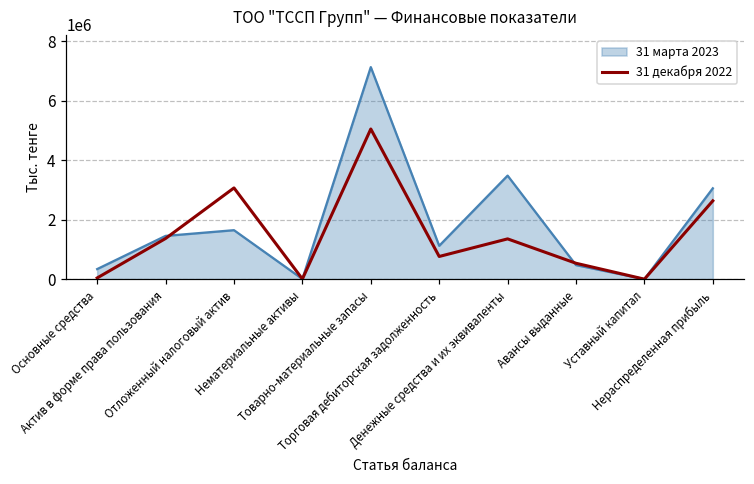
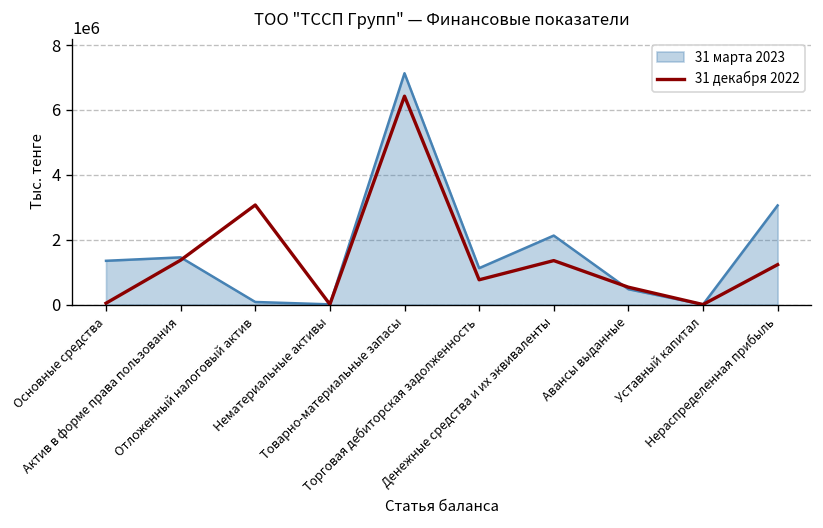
31 марта 2023, Основные средства: 300000 -> 1300000
31 марта 2023, Отложенный налоговый актив: 1600000 -> 100000
31 декабря 2022, Товарно-материальные запасы: 5100000 -> 6400000
31 марта 2023, Денежные средства и их эквиваленты: 3500000 -> 2100000
31 декабря 2022, Нераспределенная прибыль: 2600000 -> 1200000
